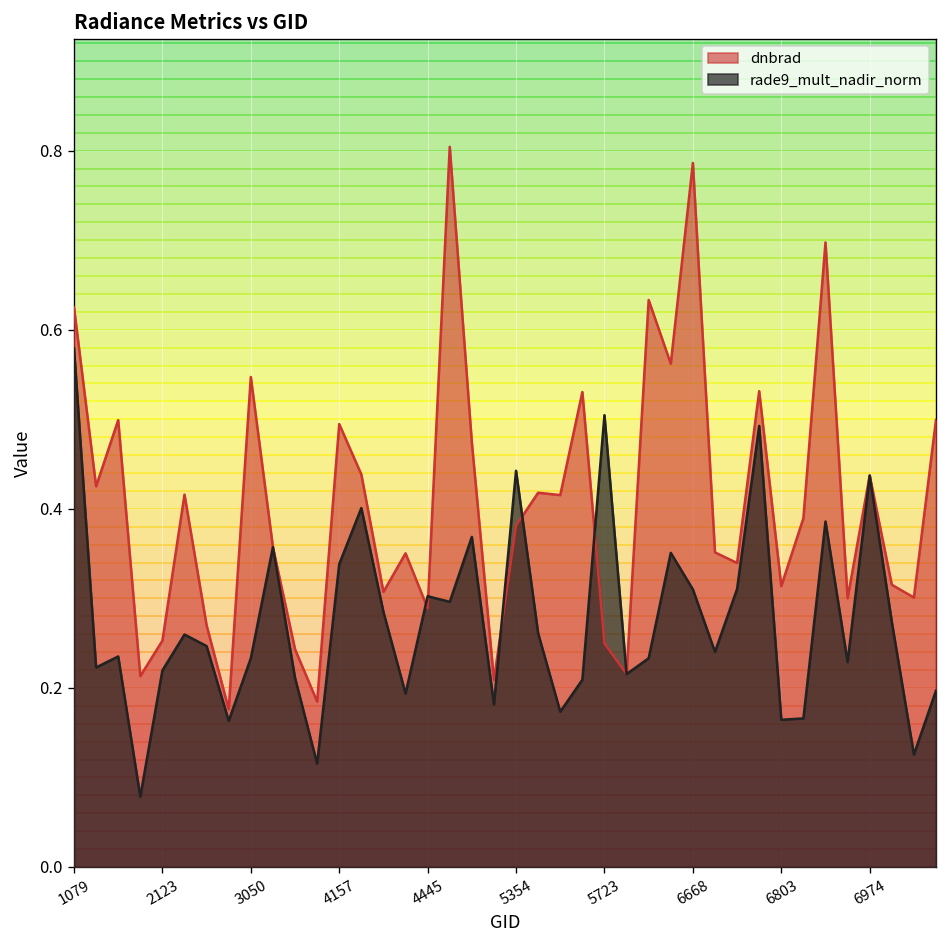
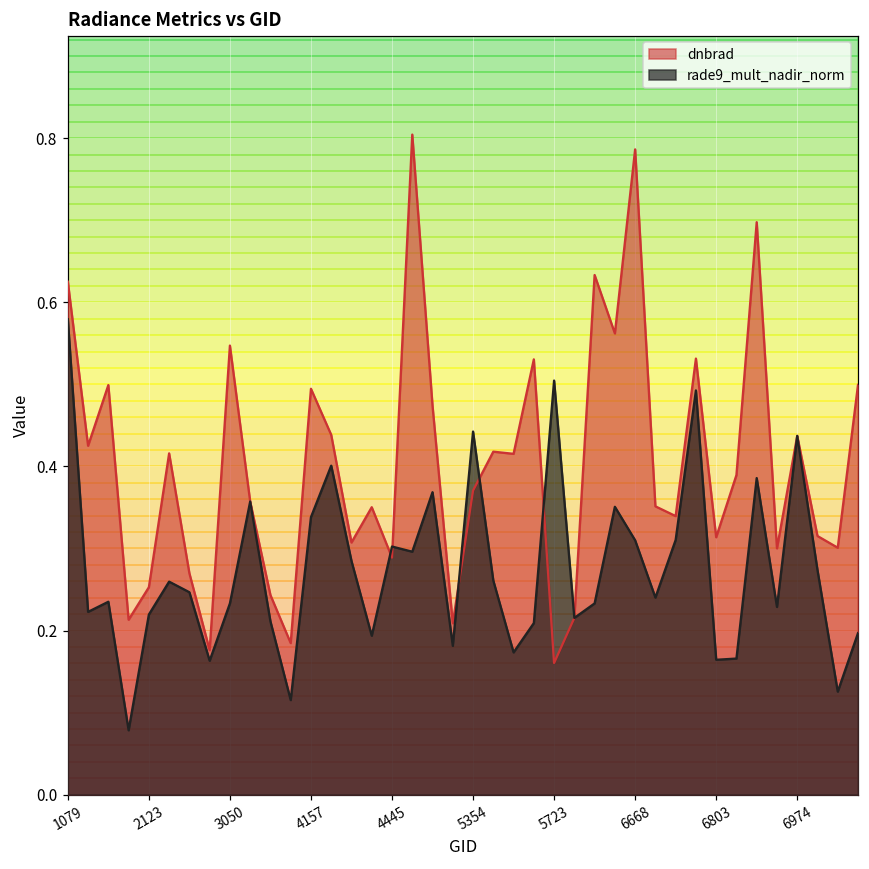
dnbrad, 5354: 0.38 -> 0.37
dnbrad, 5723: 0.25 -> 0.16
